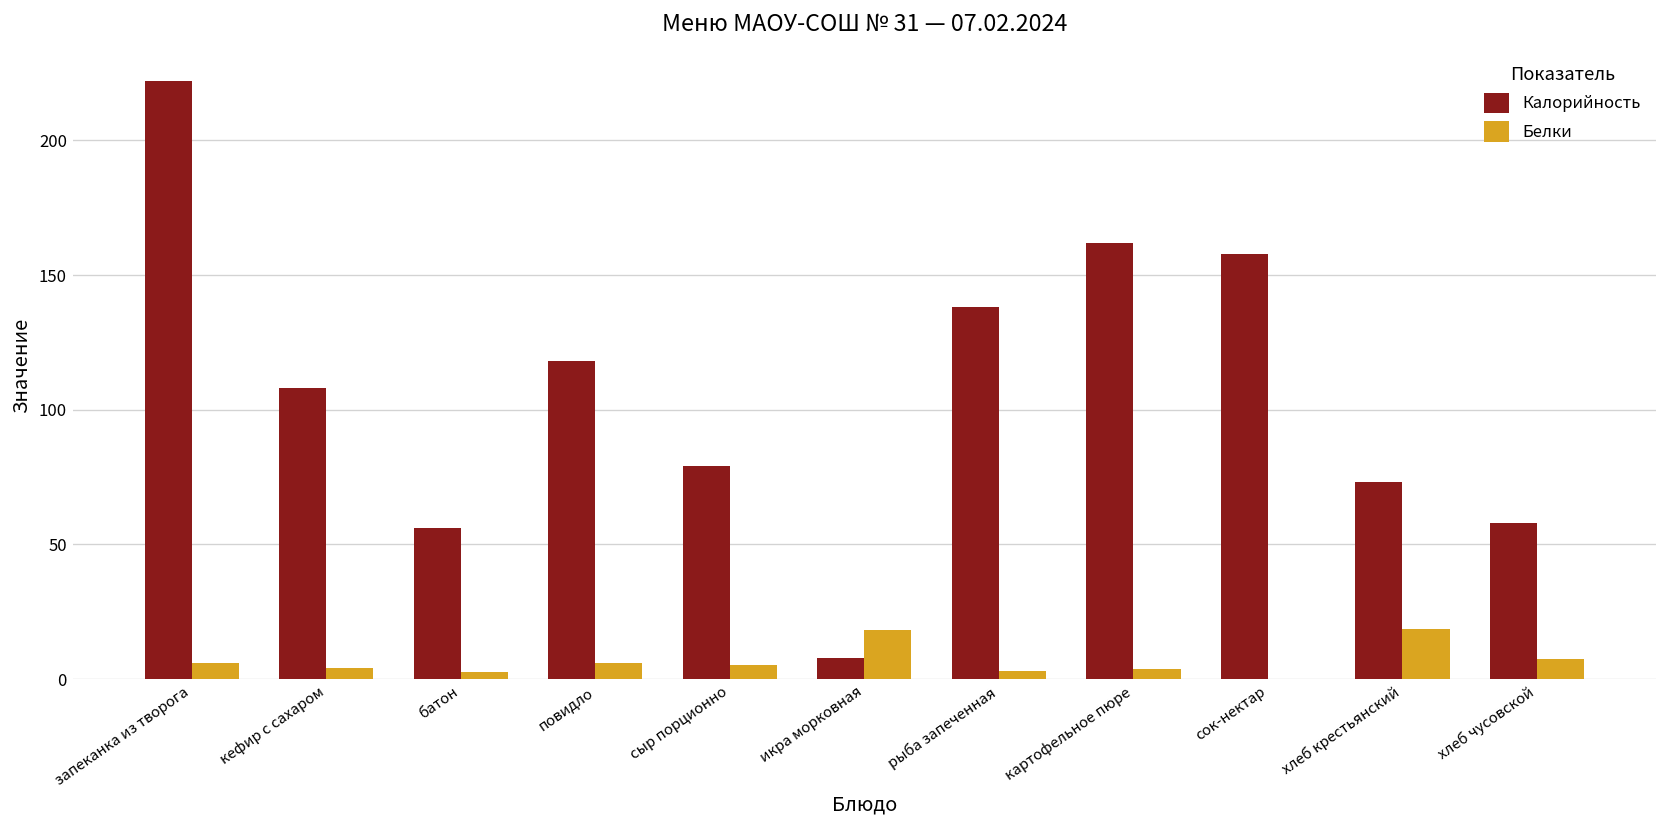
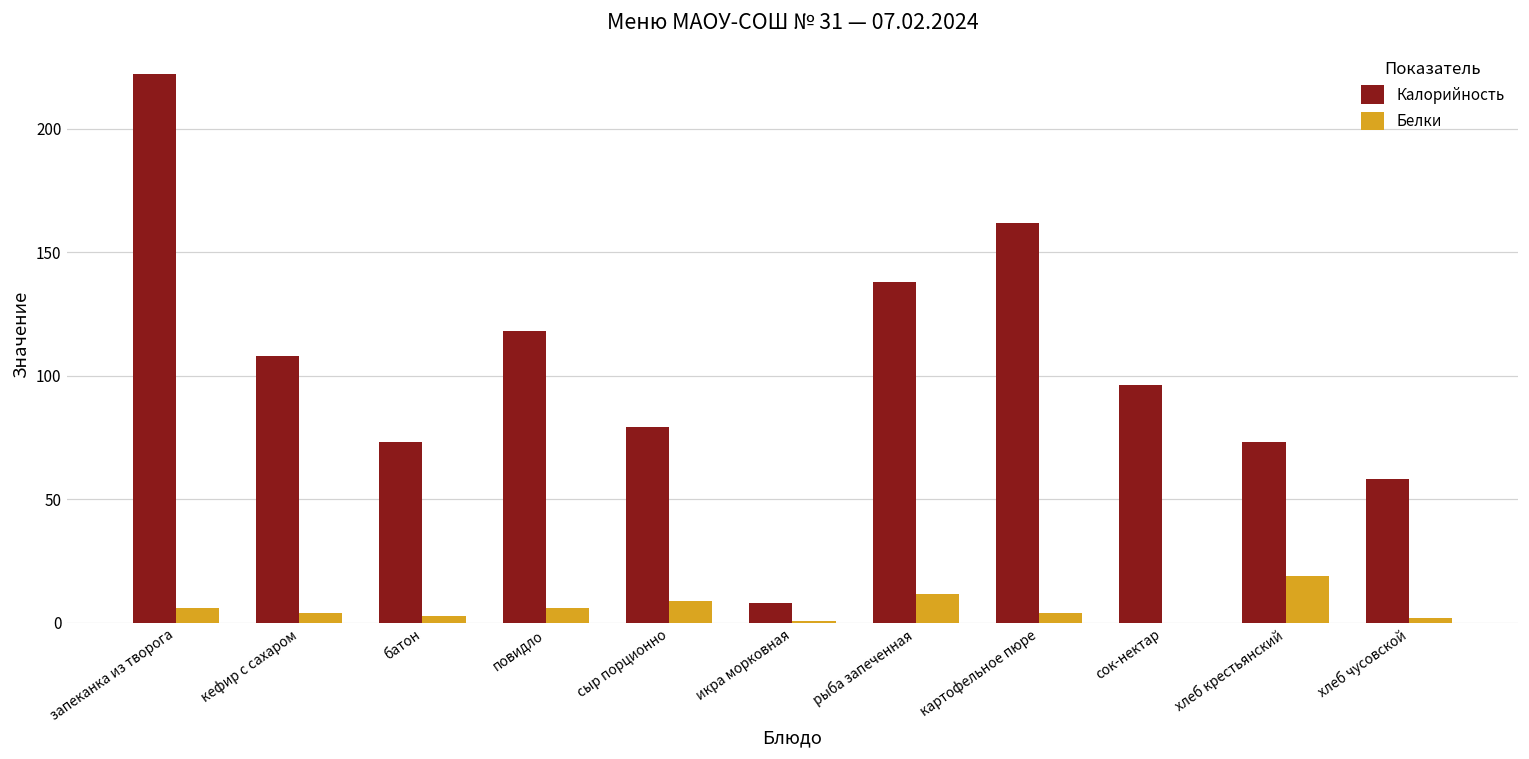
Калорийность, батон: 56 -> 73
Белки, сыр порционно: 5 -> 9
Белки, икра морковная: 18 -> 1
Белки, рыба запеченная: 3 -> 11
Калорийность, сок-нектар: 158 -> 96
Белки, хлеб чусовской: 7 -> 2
